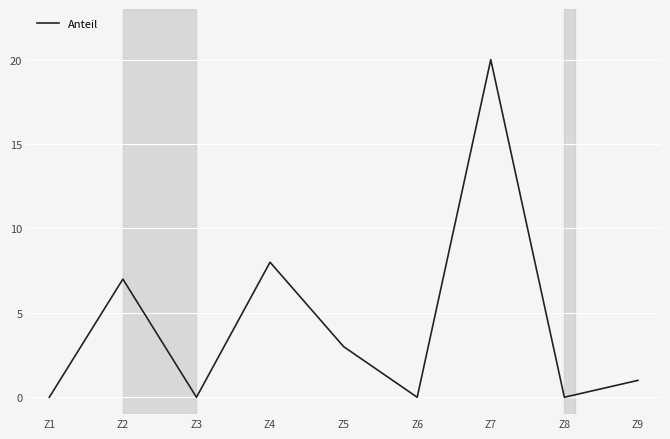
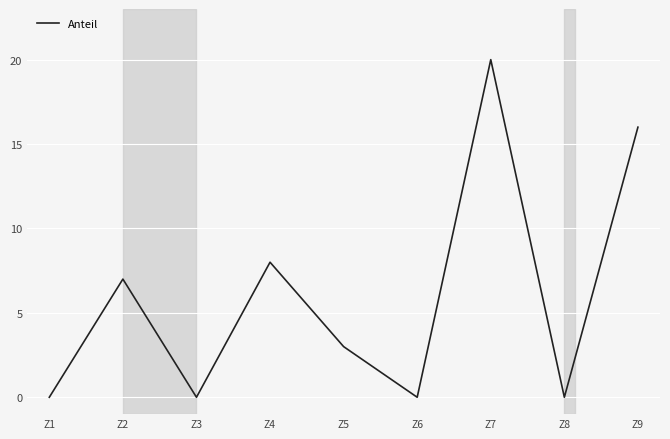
Z9: 1 -> 16
